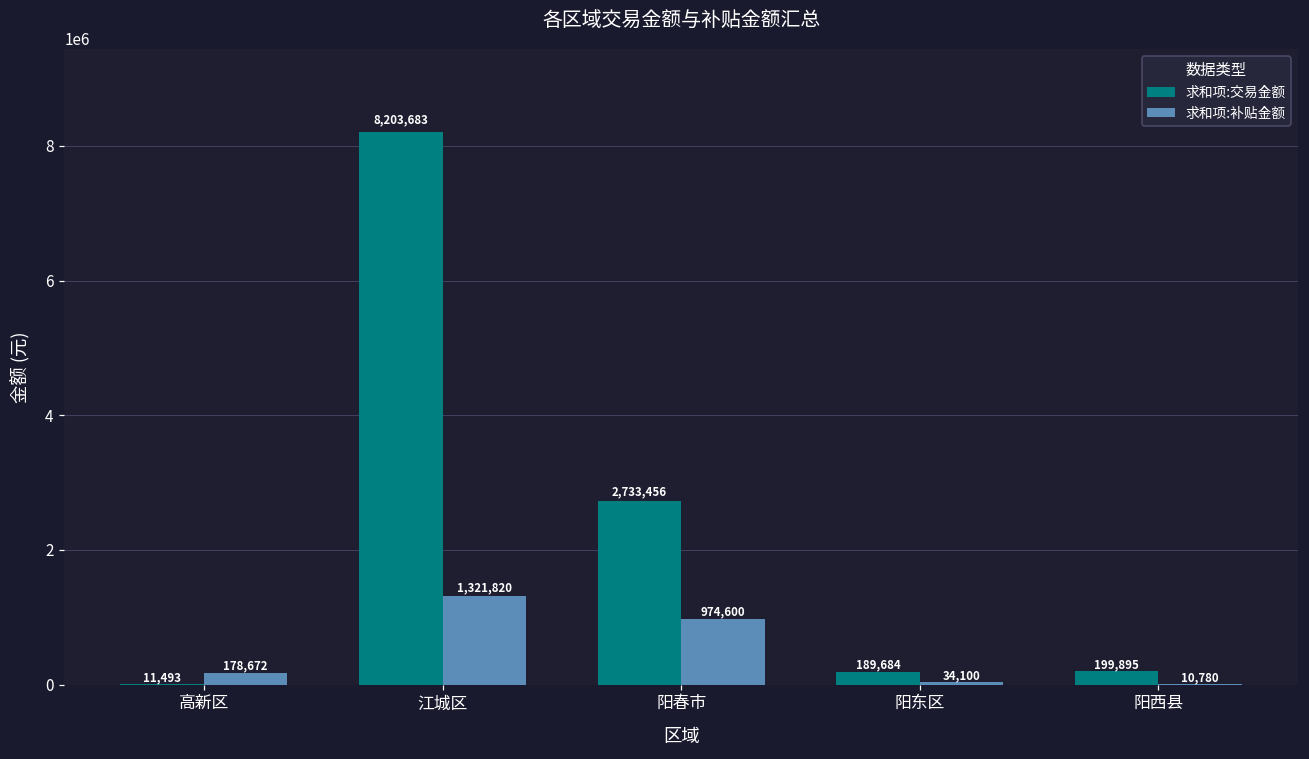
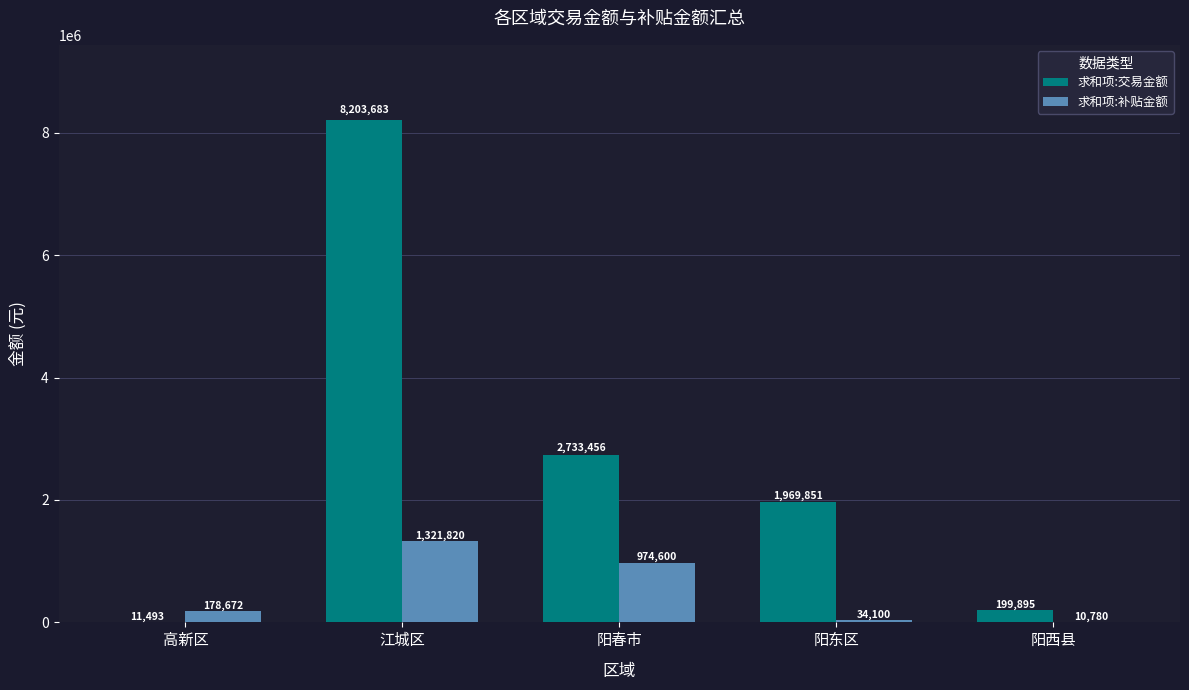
求和项:交易金额, 阳东区: 189,684 -> 1,969,851
